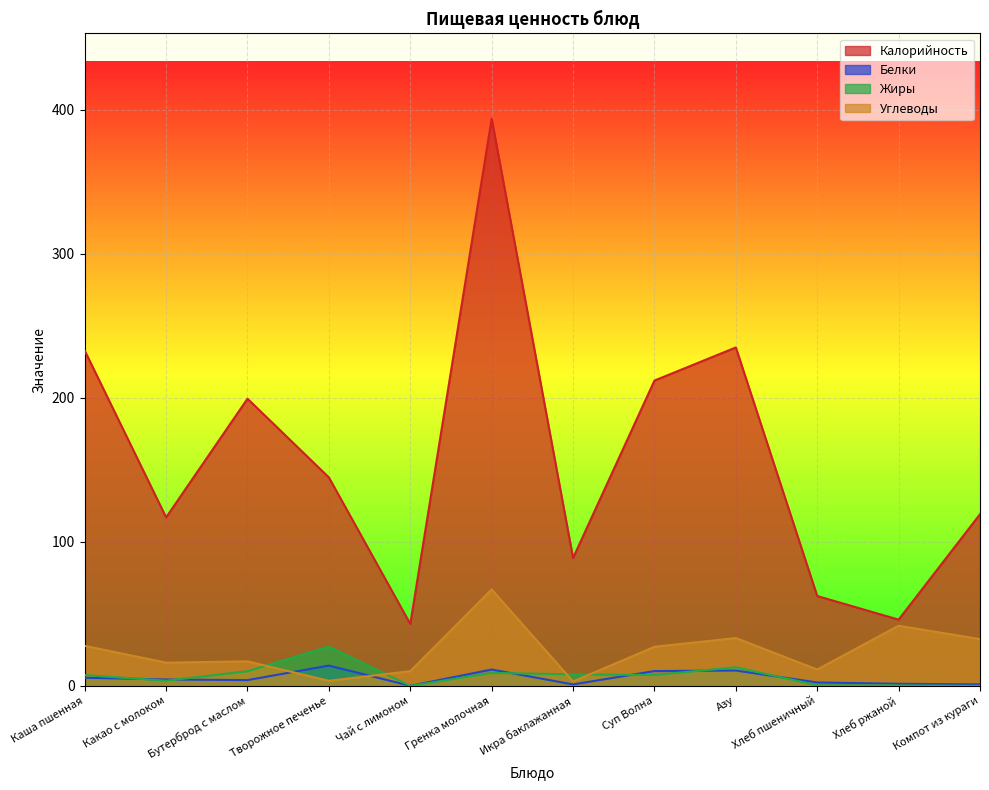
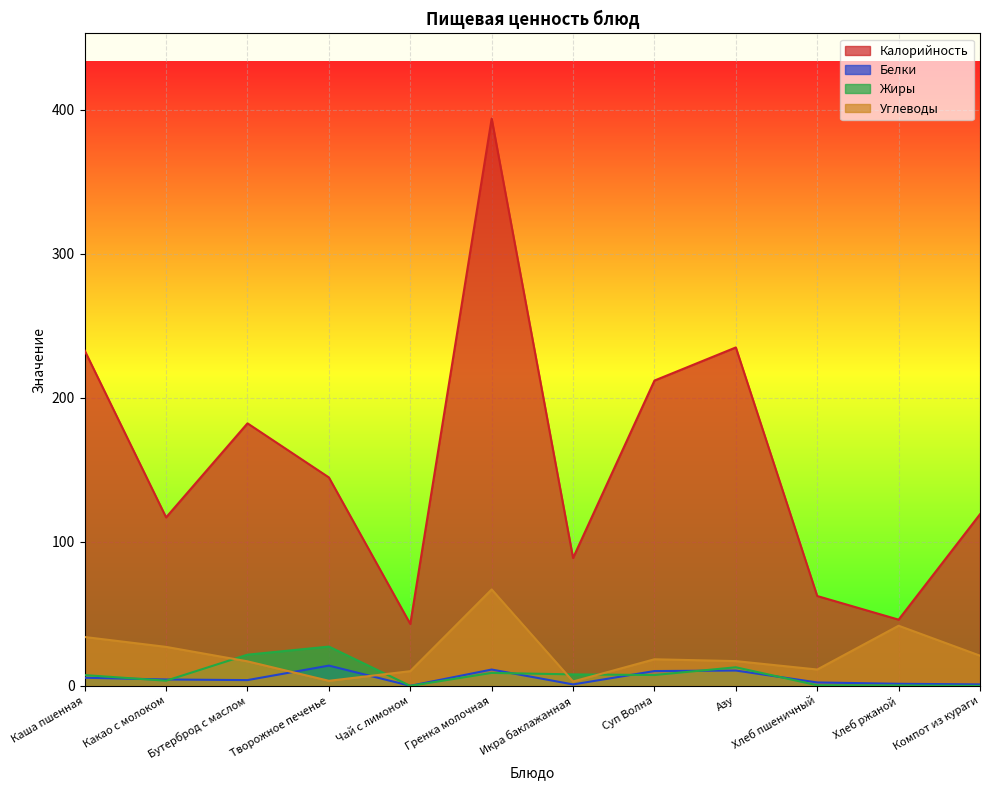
Углеводы, Каша пшенная: 28 -> 34
Углеводы, Какао с молоком: 16 -> 27
Калорийность, Бутерброд с маслом: 199 -> 182
Жиры, Бутерброд с маслом: 10 -> 22
Углеводы, Суп Волна: 27 -> 18
Углеводы, Азу: 33 -> 17
Углеводы, Компот из кураги: 32 -> 21
